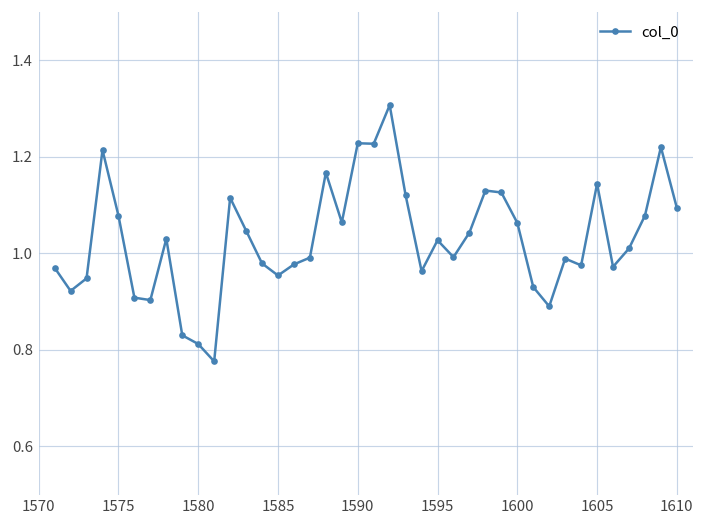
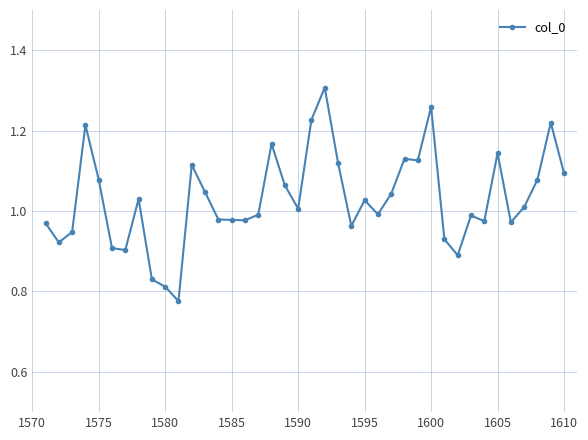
1585: 0.95 -> 0.98
1590: 1.23 -> 1.01
1600: 1.06 -> 1.26
